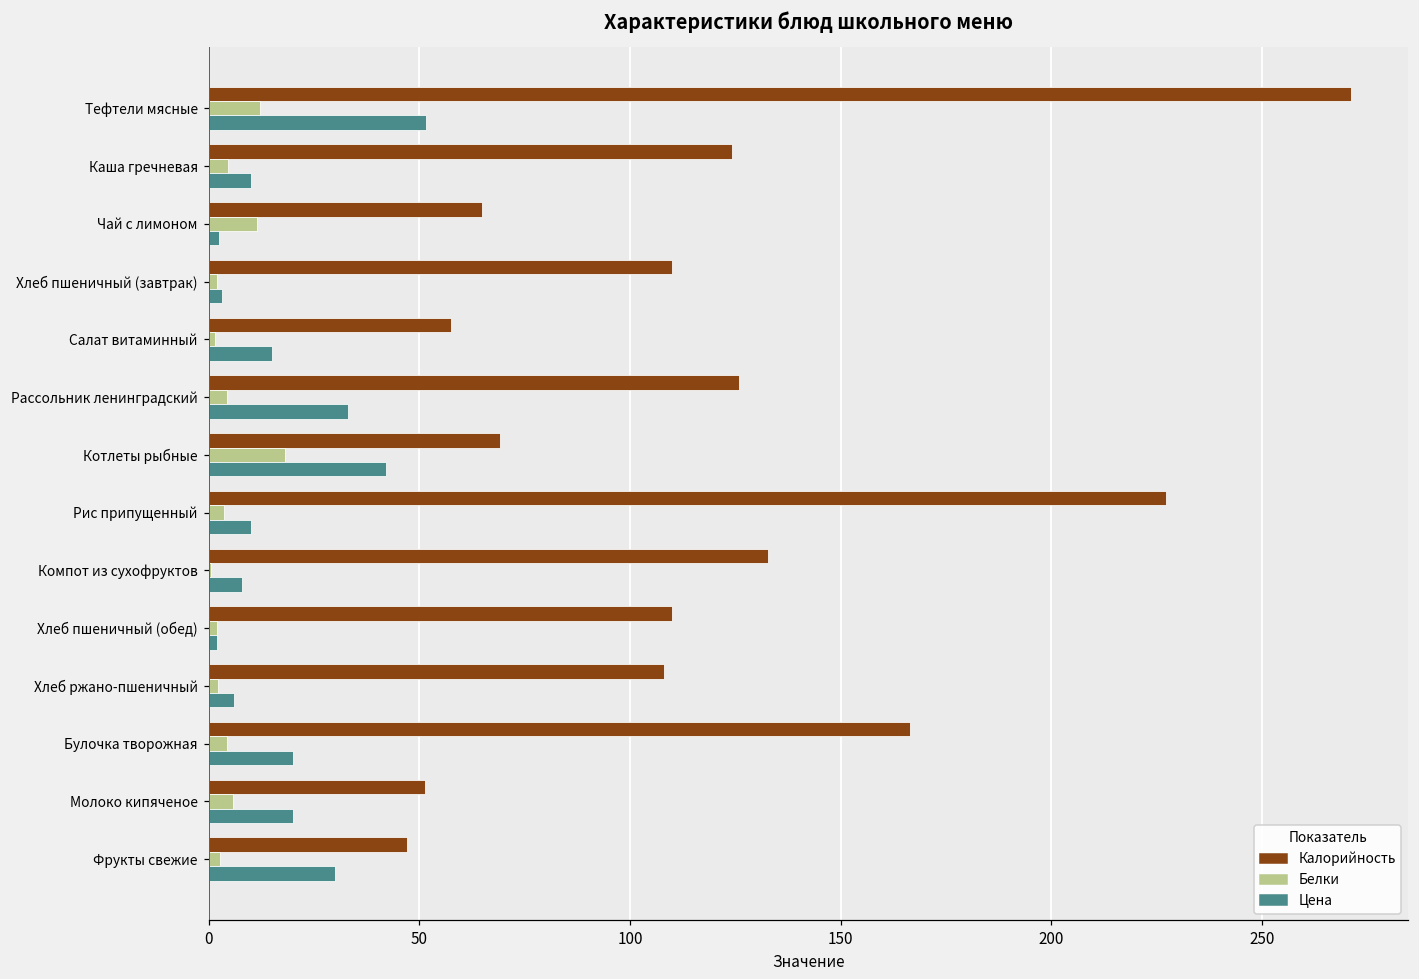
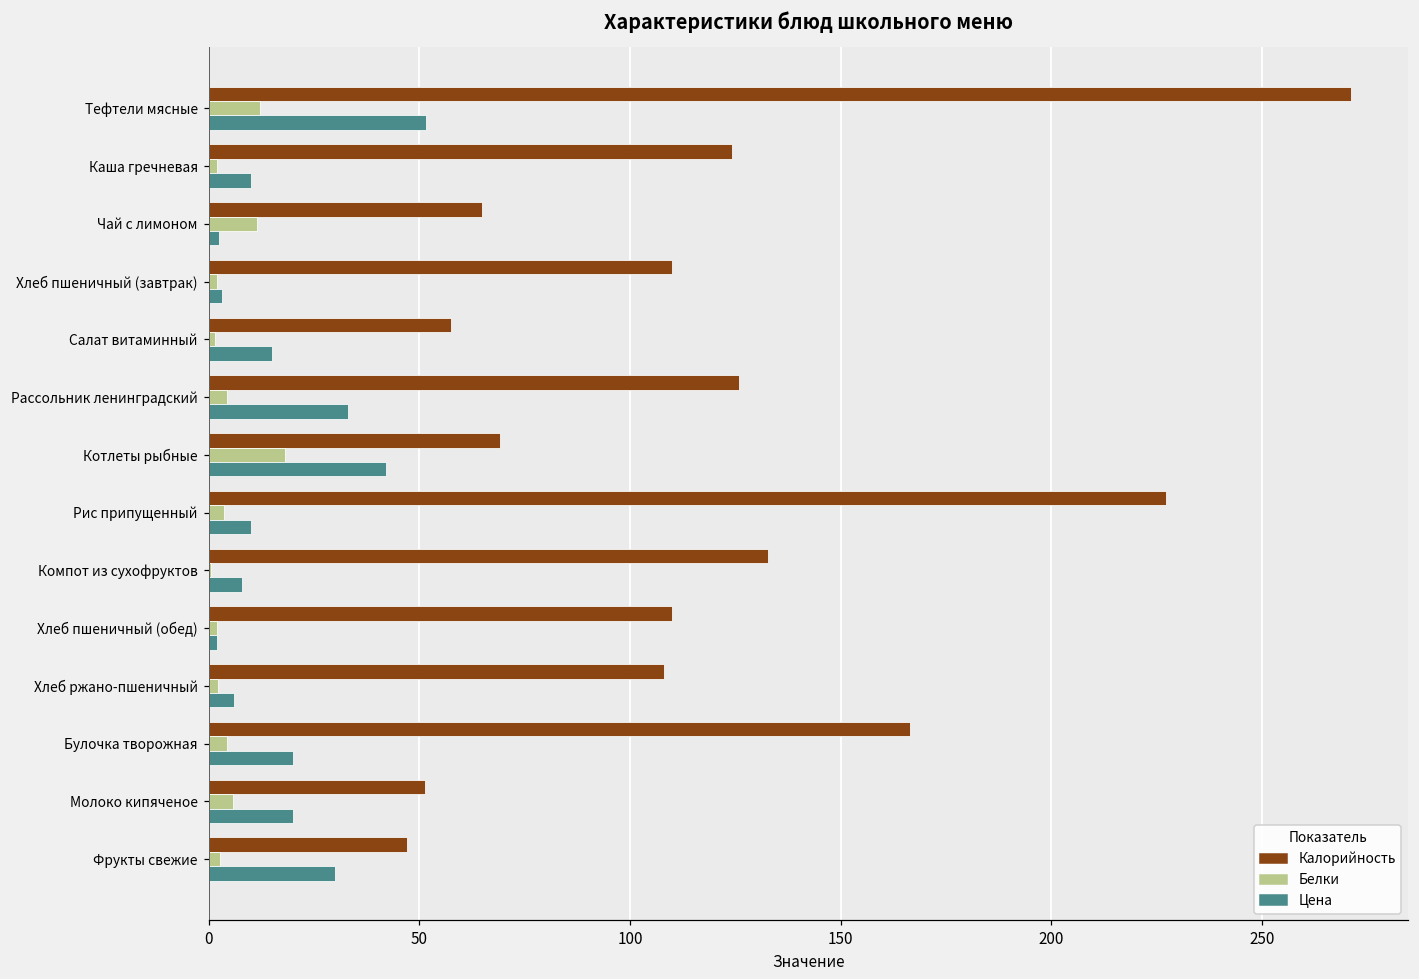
Белки, Каша гречневая: 5 -> 2
